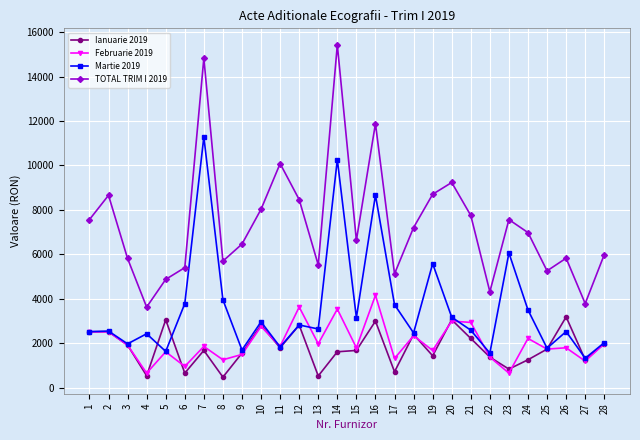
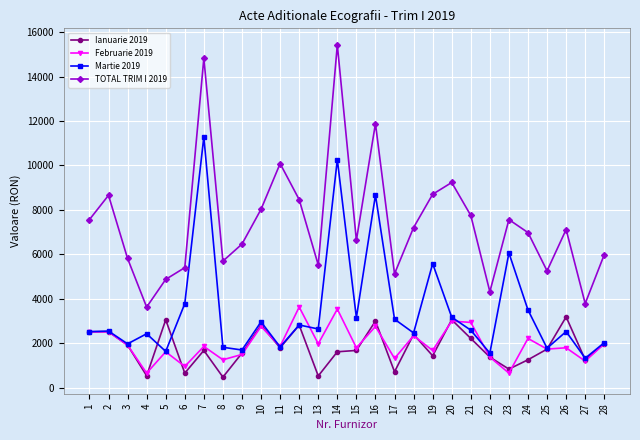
Martie 2019, 8: 4000 -> 1800
Februarie 2019, 16: 4200 -> 2800
Martie 2019, 17: 3700 -> 3100
TOTAL TRIM I 2019, 26: 5800 -> 7100
